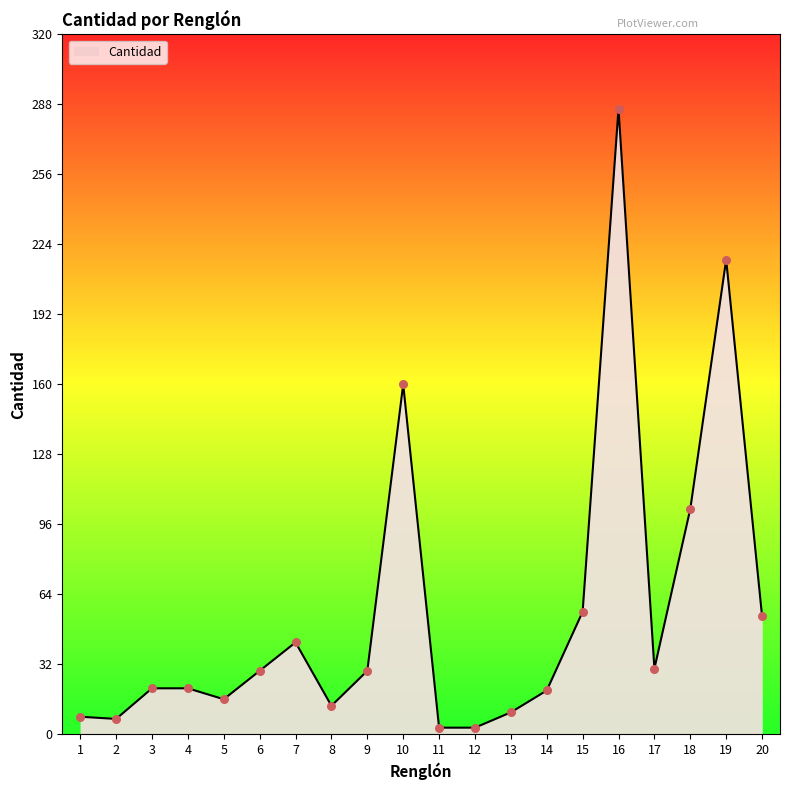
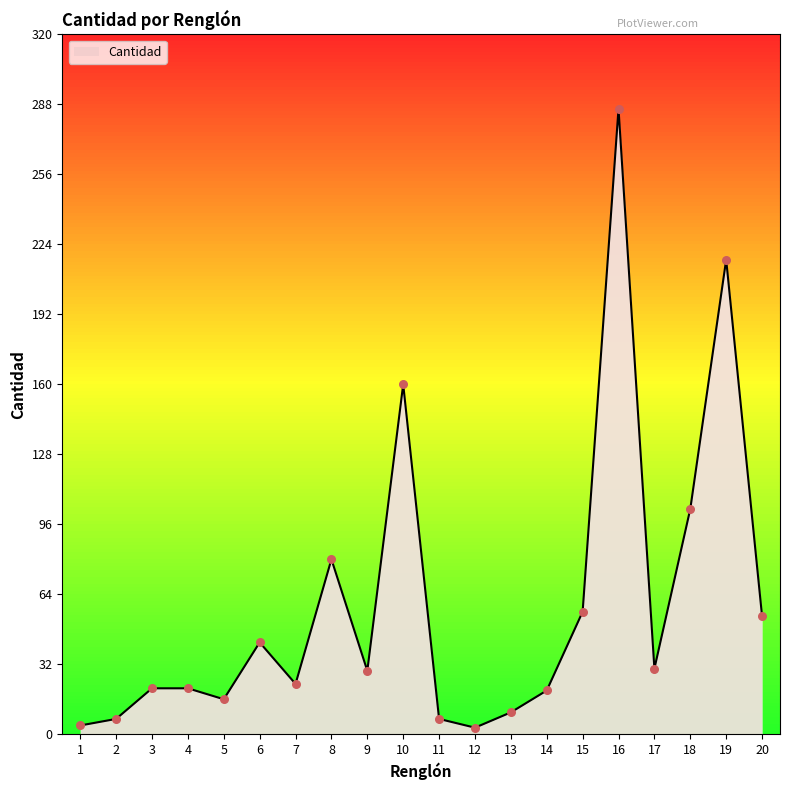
Cantidad, 1: 8 -> 4
Cantidad, 6: 29 -> 42
Cantidad, 7: 42 -> 23
Cantidad, 8: 13 -> 80
Cantidad, 11: 3 -> 7
